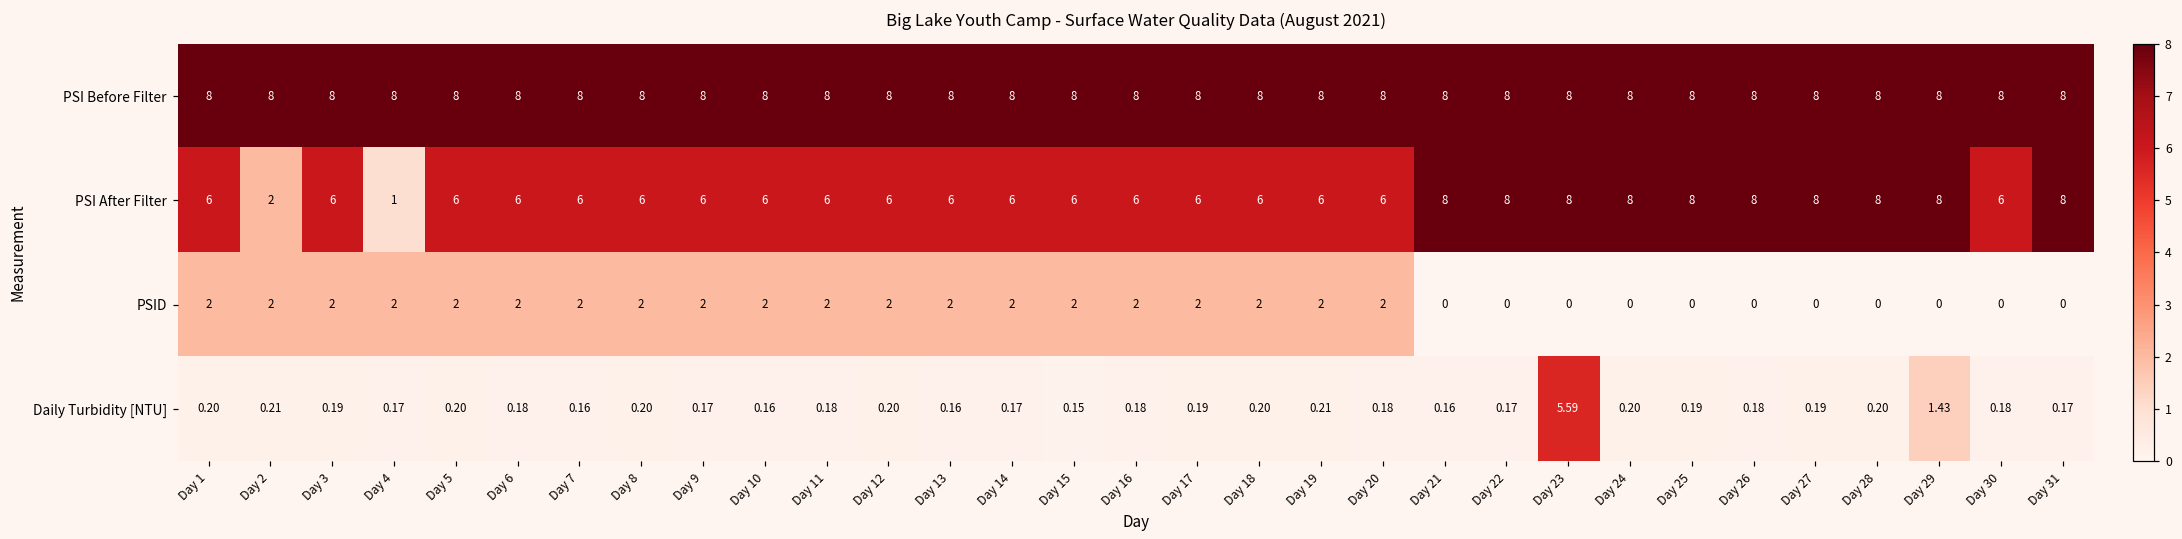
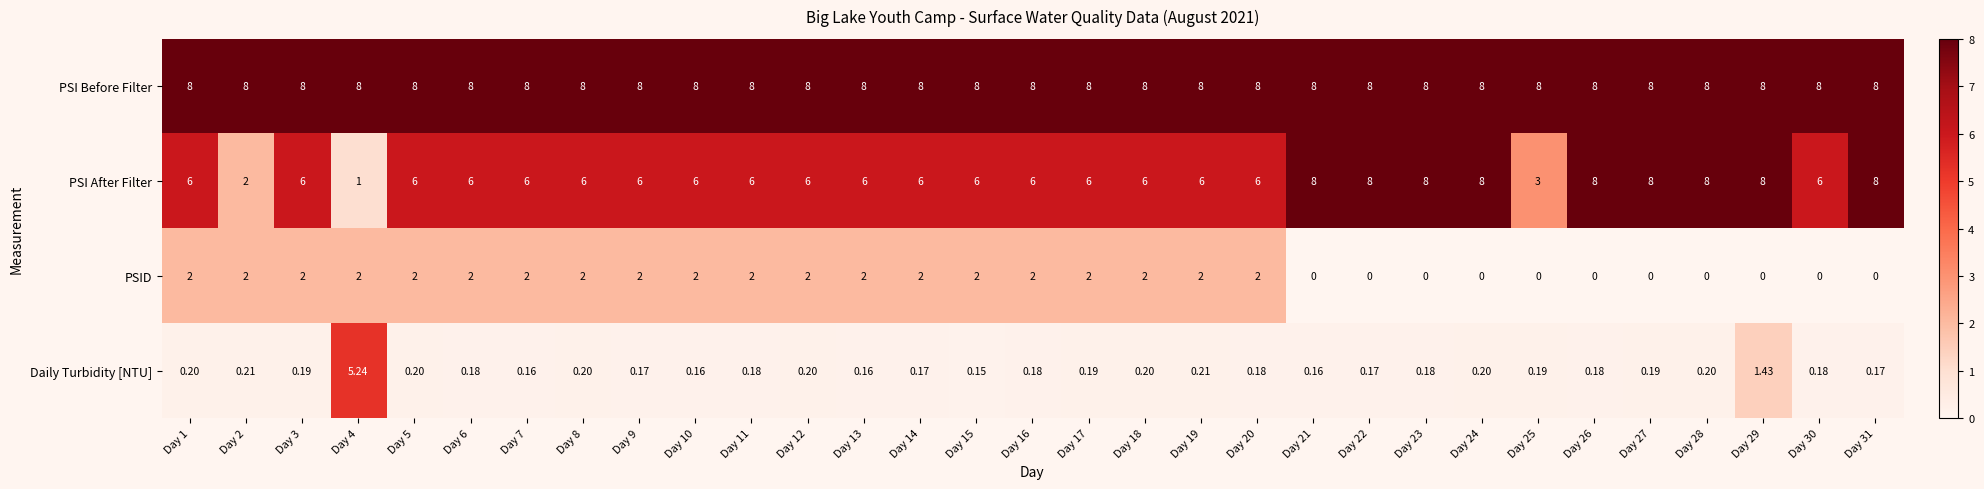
PSI After Filter, Day 25: 8 -> 3
Daily Turbidity [NTU], Day 4: 0.17 -> 5.24
Daily Turbidity [NTU], Day 23: 5.59 -> 0.18
